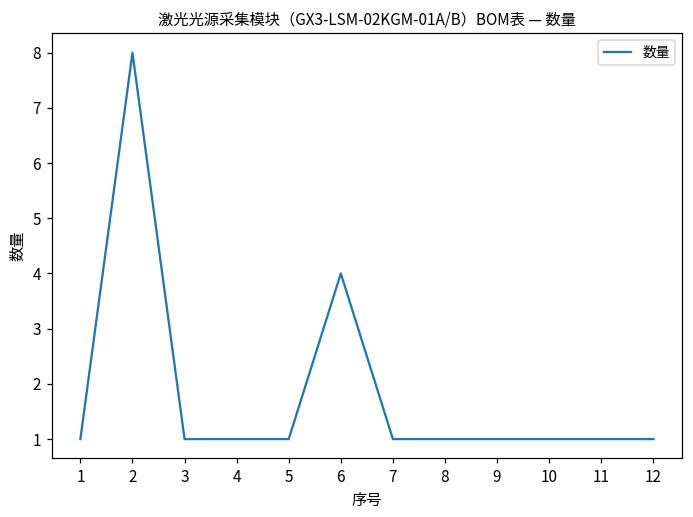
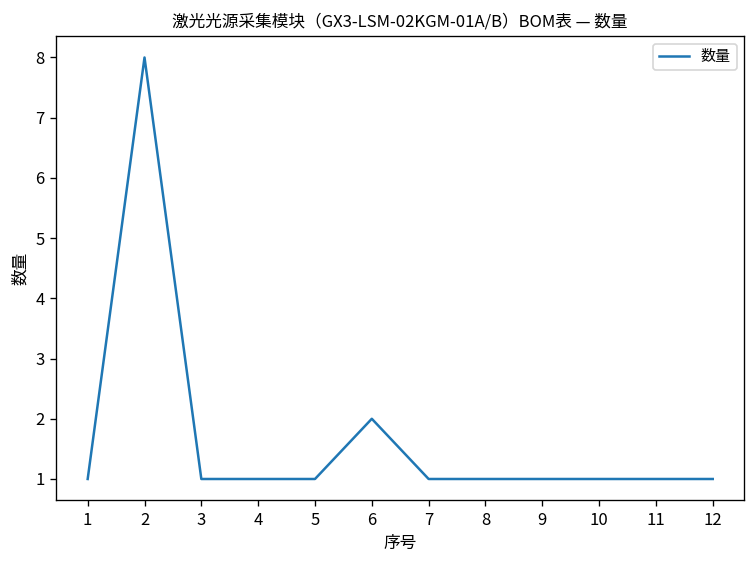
6: 4 -> 2
